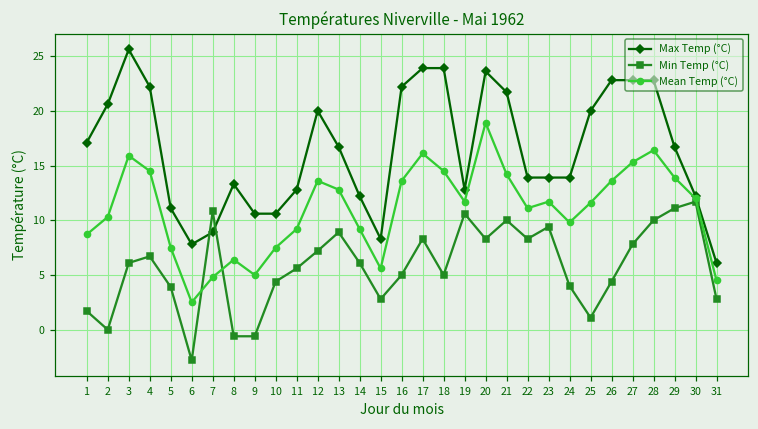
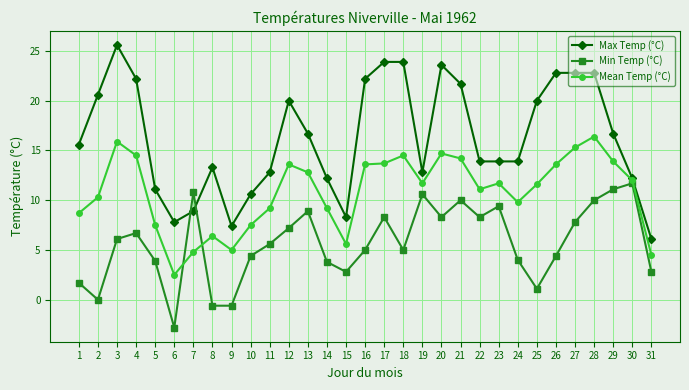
Max Temp (°C), 1: 17 -> 16
Max Temp (°C), 9: 11 -> 7
Min Temp (°C), 14: 6 -> 4
Mean Temp (°C), 17: 16 -> 14
Mean Temp (°C), 20: 19 -> 15
